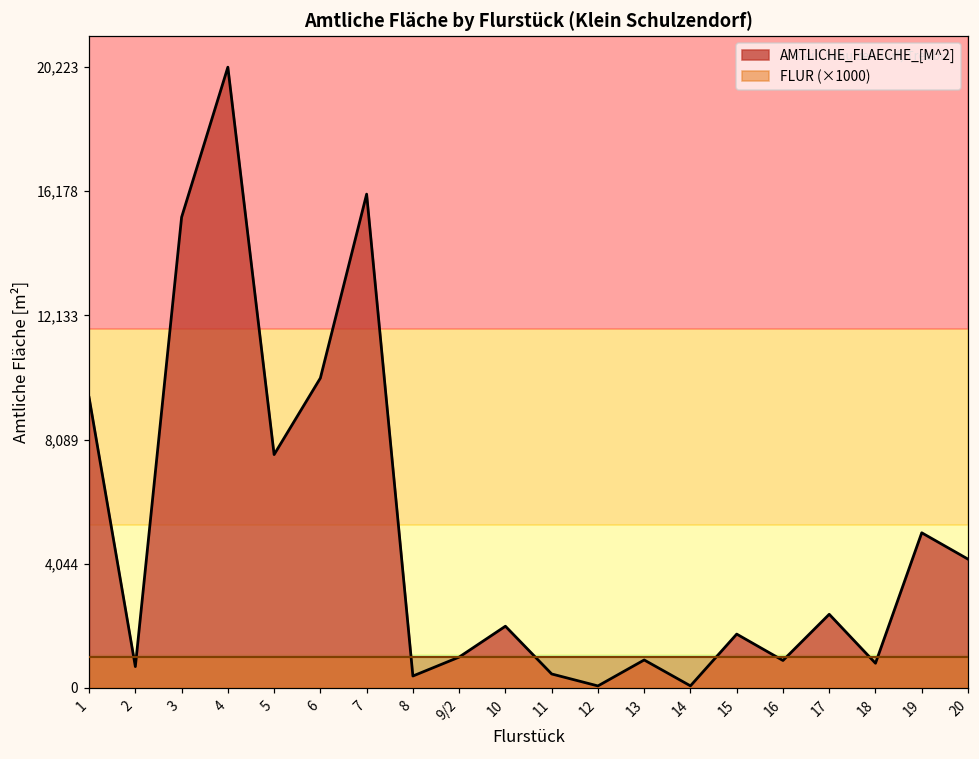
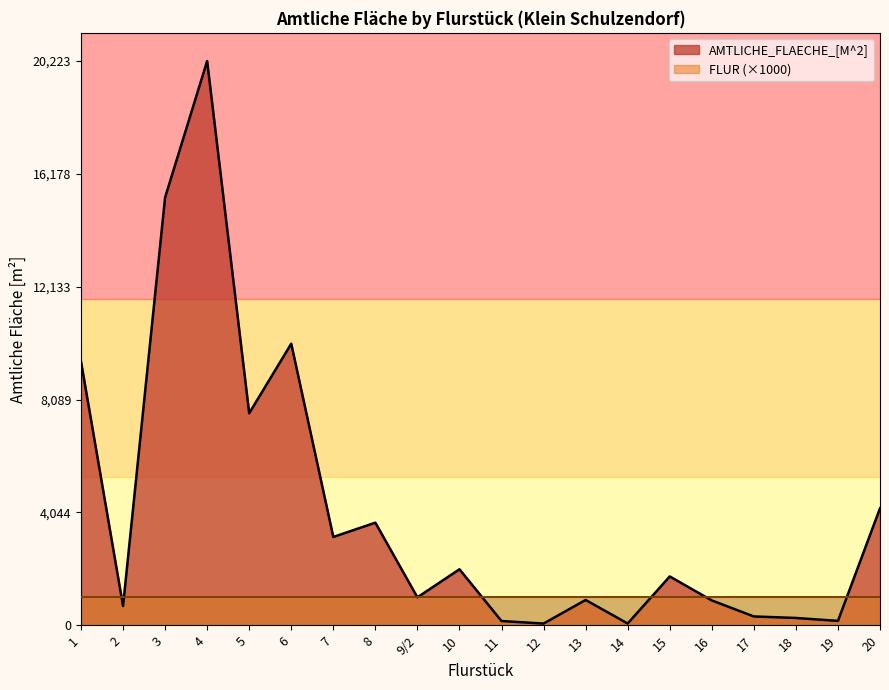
AMTLICHE_FLAECHE_[M^2], 7: 16,100 -> 3,200
AMTLICHE_FLAECHE_[M^2], 8: 400 -> 3,700
AMTLICHE_FLAECHE_[M^2], 11: 500 -> 200
AMTLICHE_FLAECHE_[M^2], 17: 2,400 -> 300
AMTLICHE_FLAECHE_[M^2], 18: 800 -> 300
AMTLICHE_FLAECHE_[M^2], 19: 5,100 -> 200
